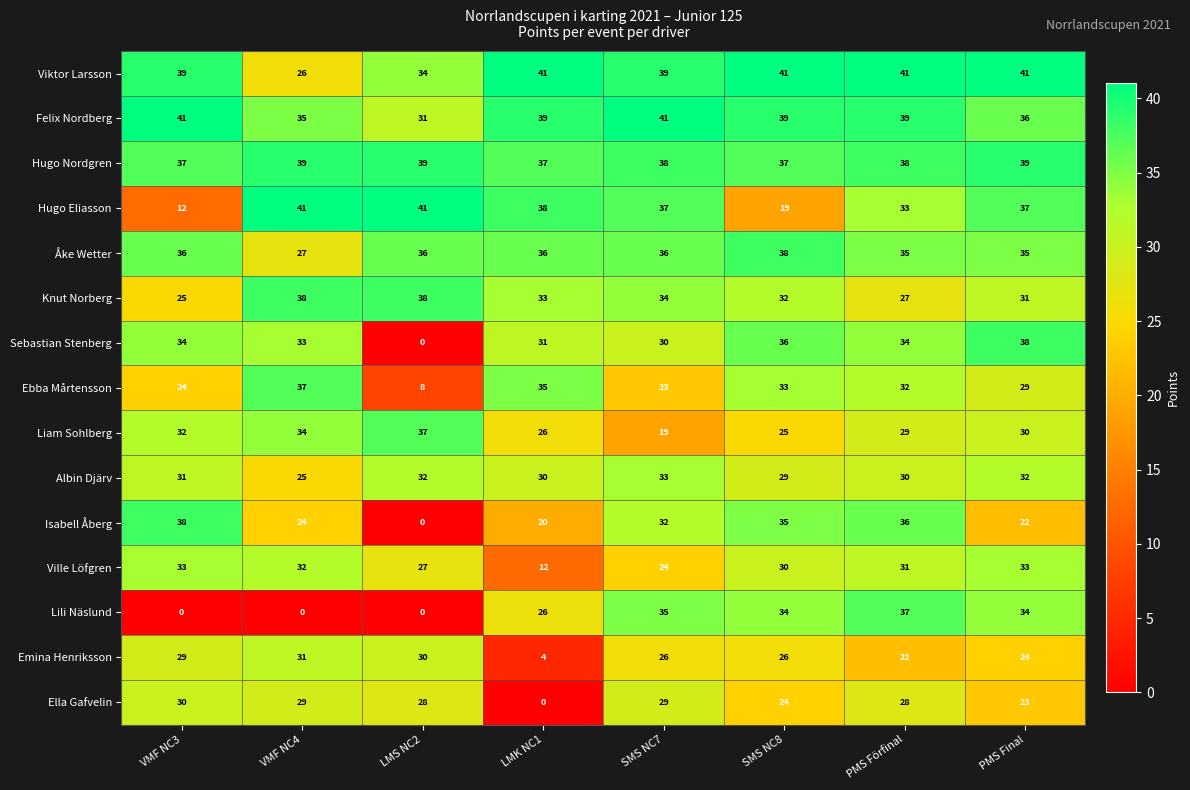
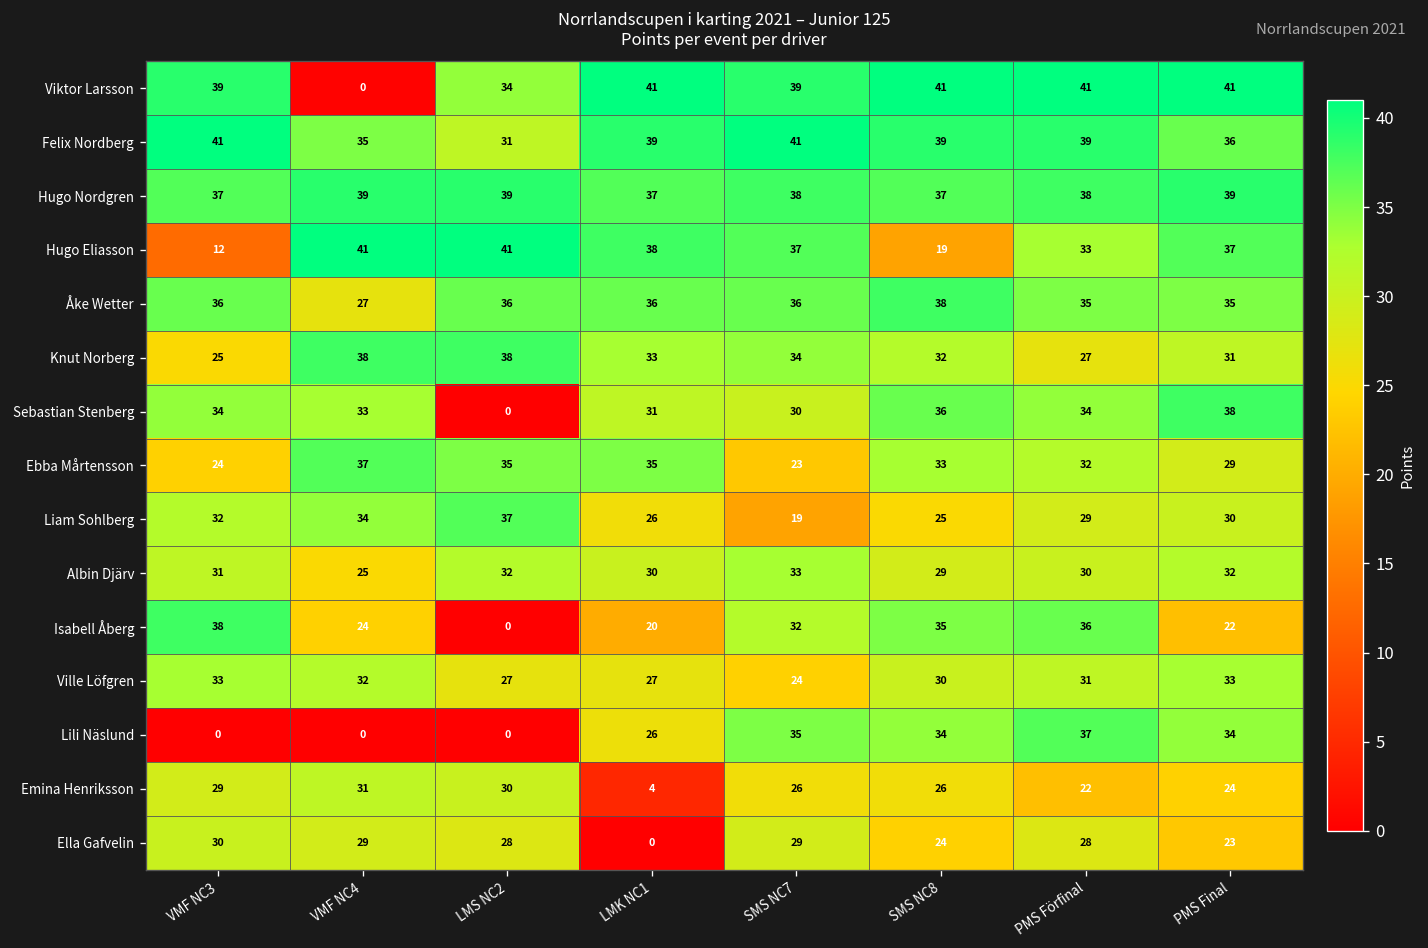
Viktor Larsson, VMF NC4: 26 -> 0
Ebba Mårtensson, LMS NC2: 8 -> 35
Ville Löfgren, LMK NC1: 12 -> 27
